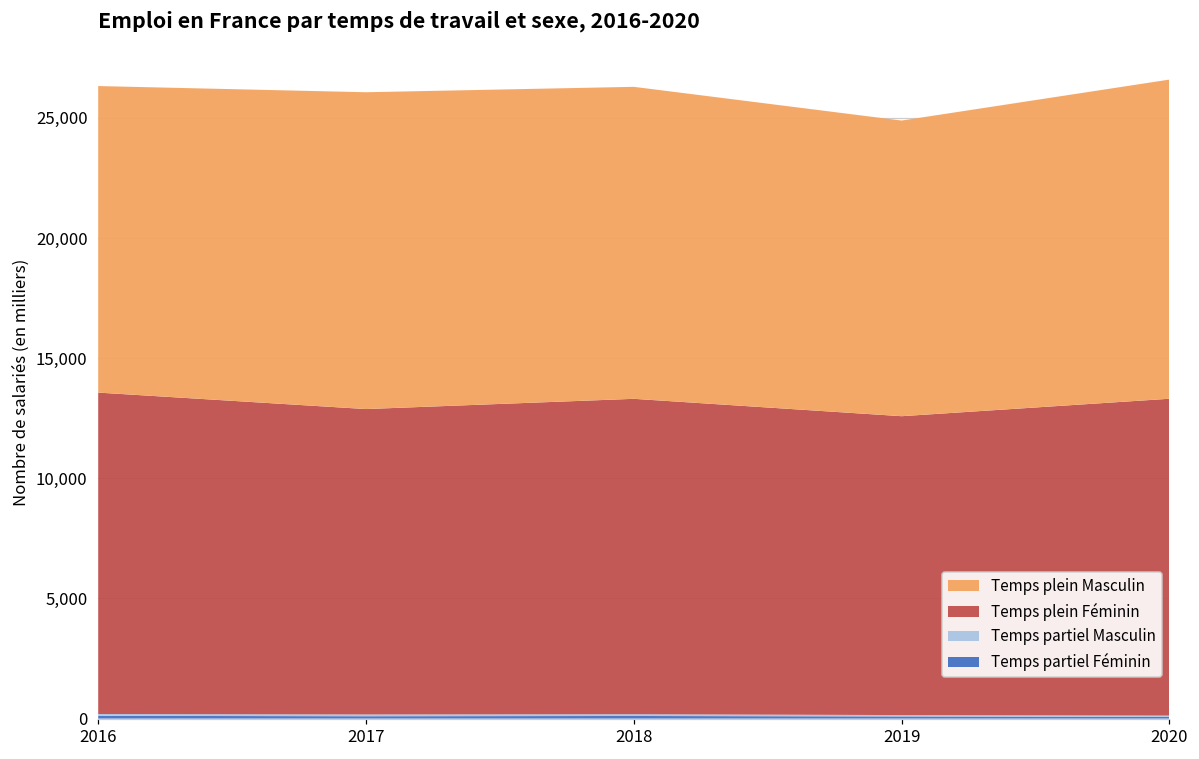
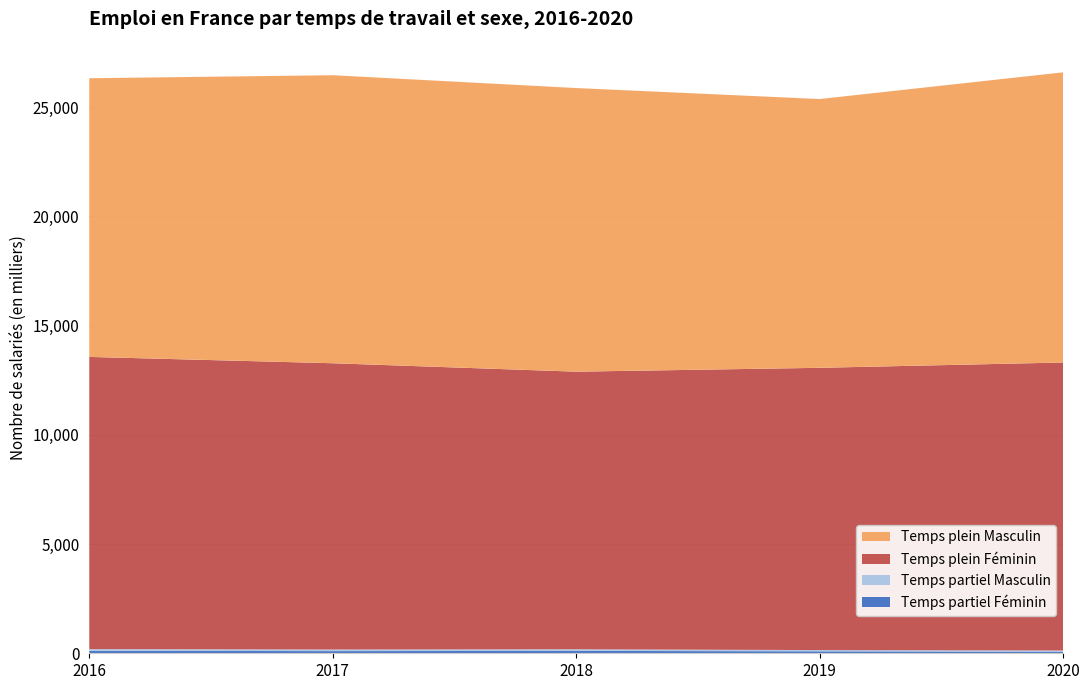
Temps plein Féminin, 2017: 12,700 -> 13,100
Temps plein Féminin, 2018: 13,100 -> 12,700
Temps plein Féminin, 2019: 12,400 -> 12,900
